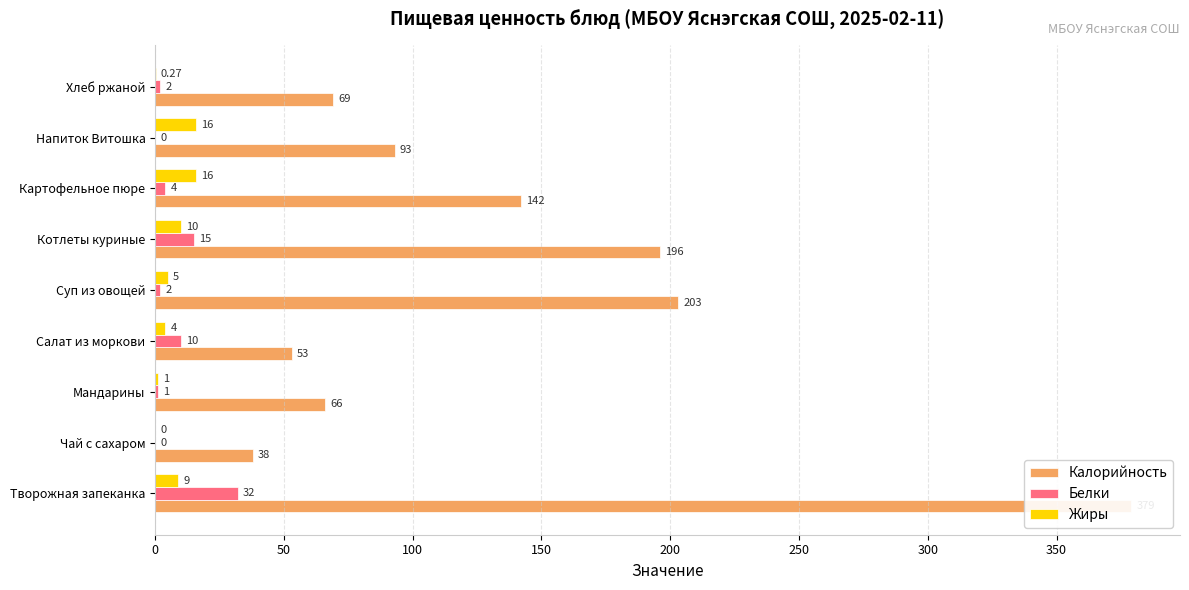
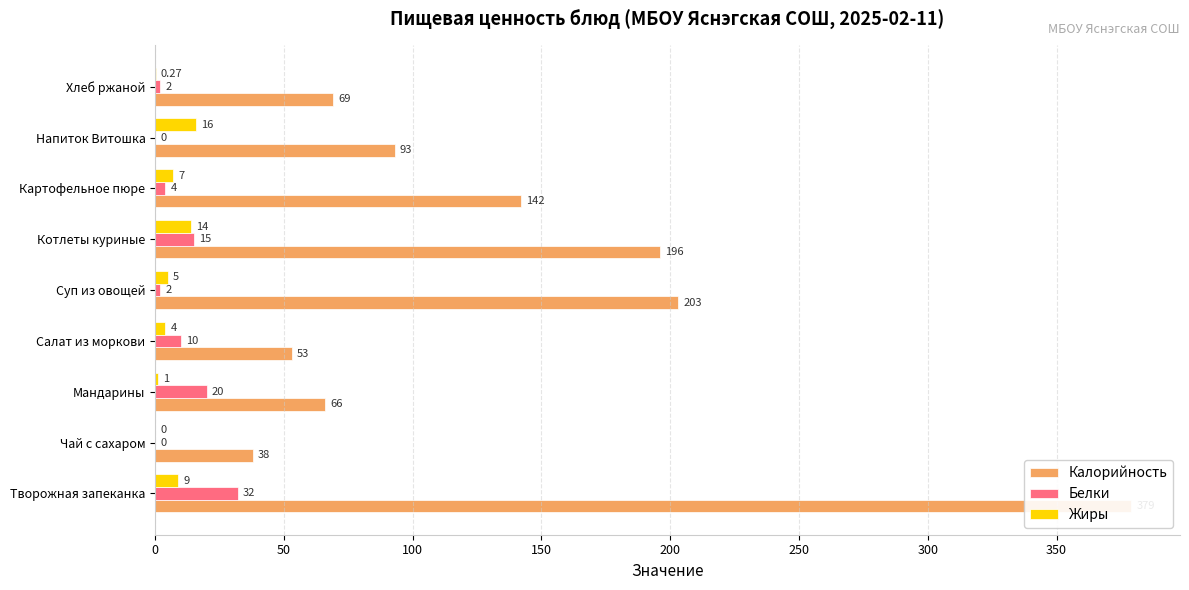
Жиры, Картофельное пюре: 16 -> 7
Жиры, Котлеты куриные: 10 -> 14
Белки, Мандарины: 1 -> 20
